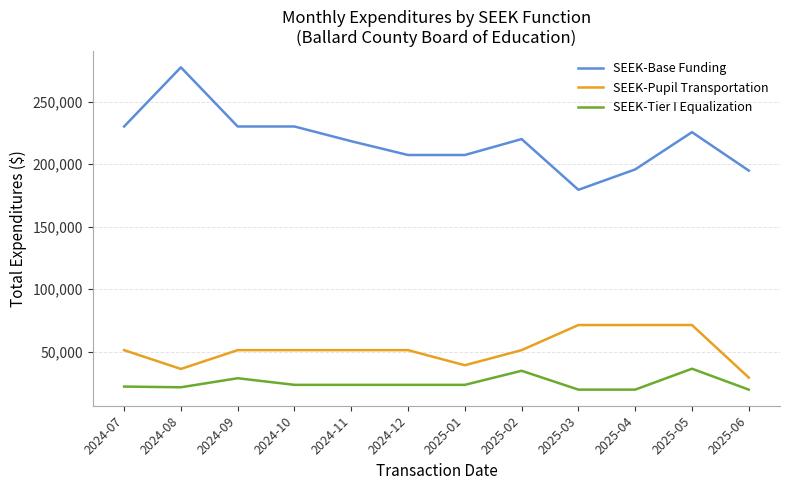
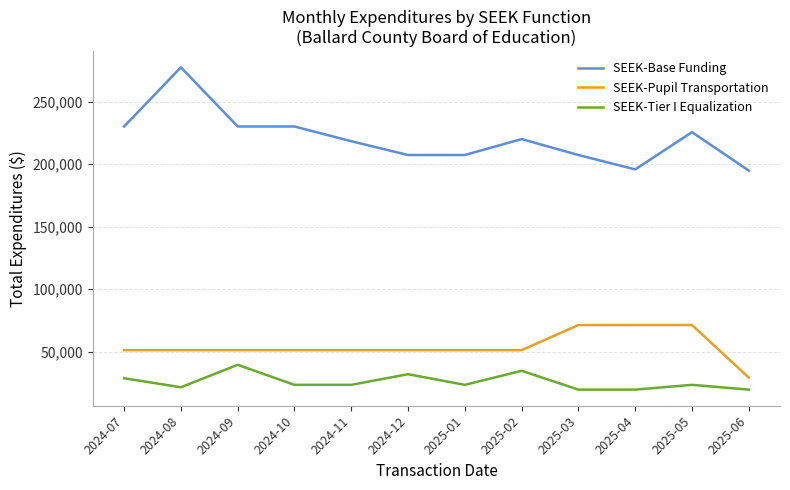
SEEK-Tier I Equalization, 2024-07: 22,000 -> 29,000
SEEK-Pupil Transportation, 2024-08: 36,000 -> 51,000
SEEK-Tier I Equalization, 2024-09: 29,000 -> 40,000
SEEK-Tier I Equalization, 2024-12: 24,000 -> 32,000
SEEK-Pupil Transportation, 2025-01: 39,000 -> 51,000
SEEK-Base Funding, 2025-03: 179,000 -> 207,000
SEEK-Tier I Equalization, 2025-05: 36,000 -> 24,000
